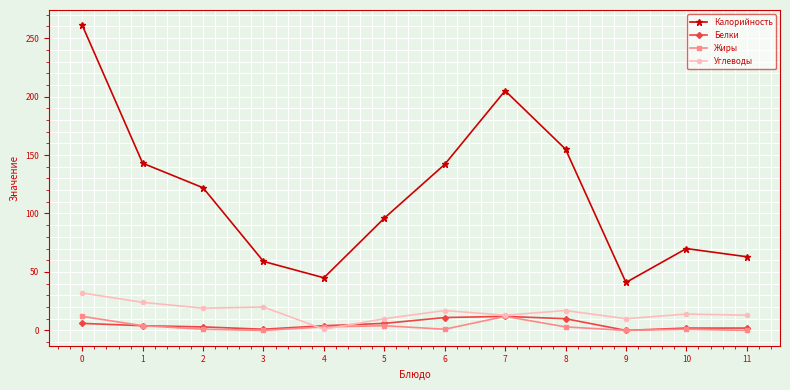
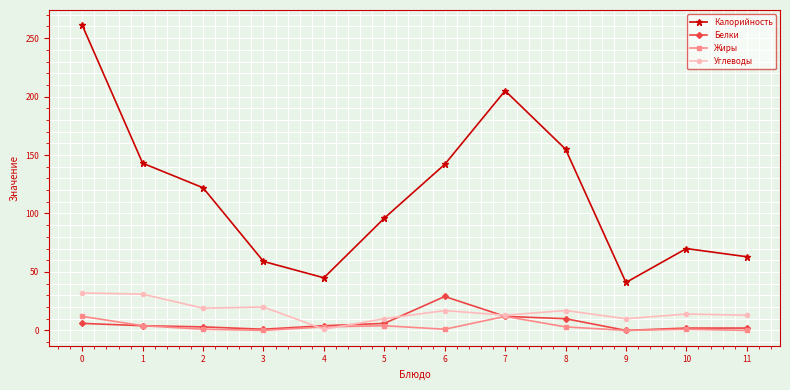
Углеводы, 1: 24 -> 31
Белки, 6: 11 -> 29
